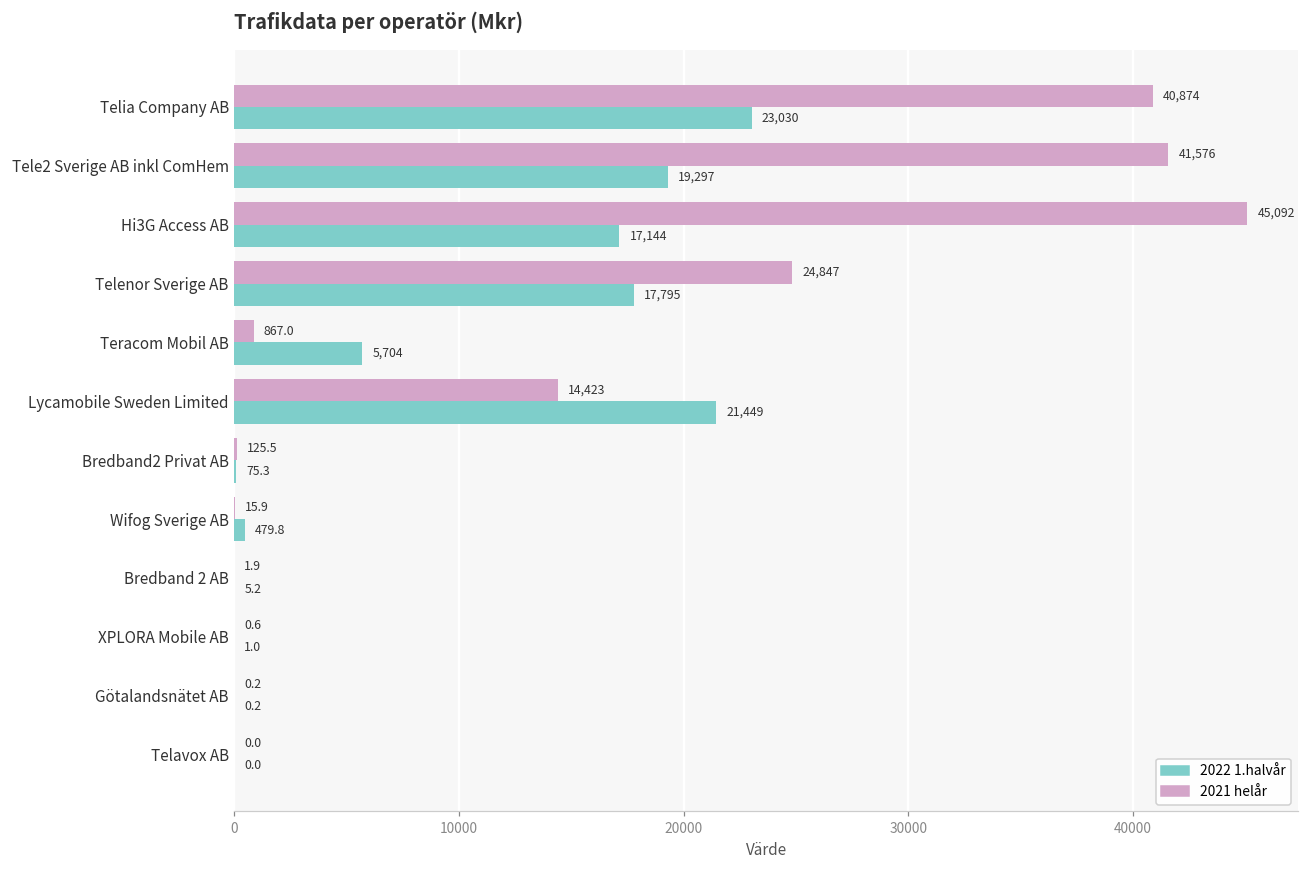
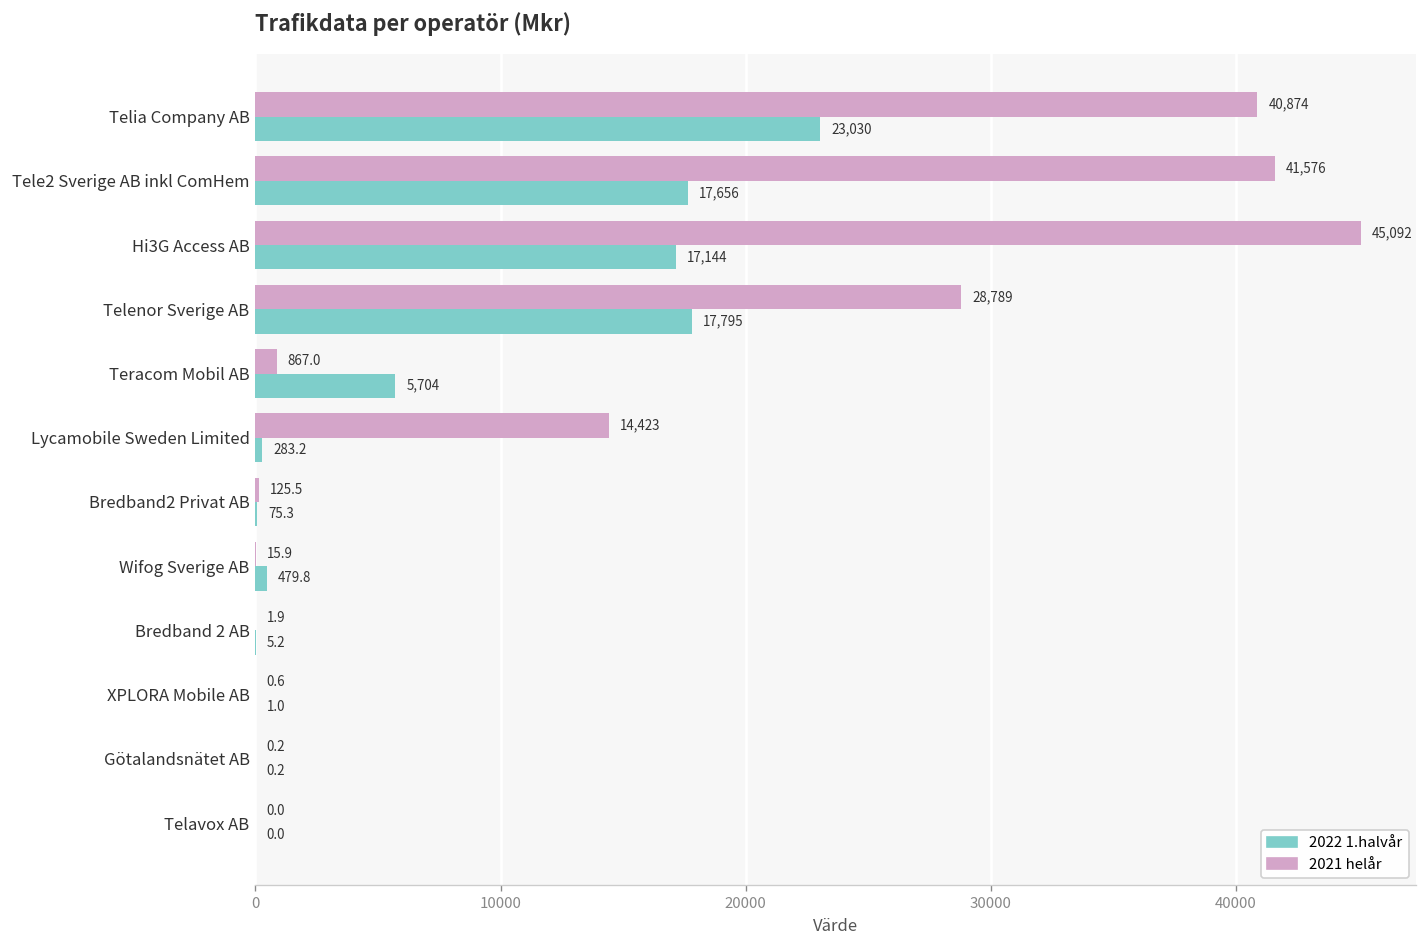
2022 1.halvår, Tele2 Sverige AB inkl ComHem: 19,297 -> 17,656
2021 helår, Telenor Sverige AB: 24,847 -> 28,789
2022 1.halvår, Lycamobile Sweden Limited: 21,449 -> 283.2
